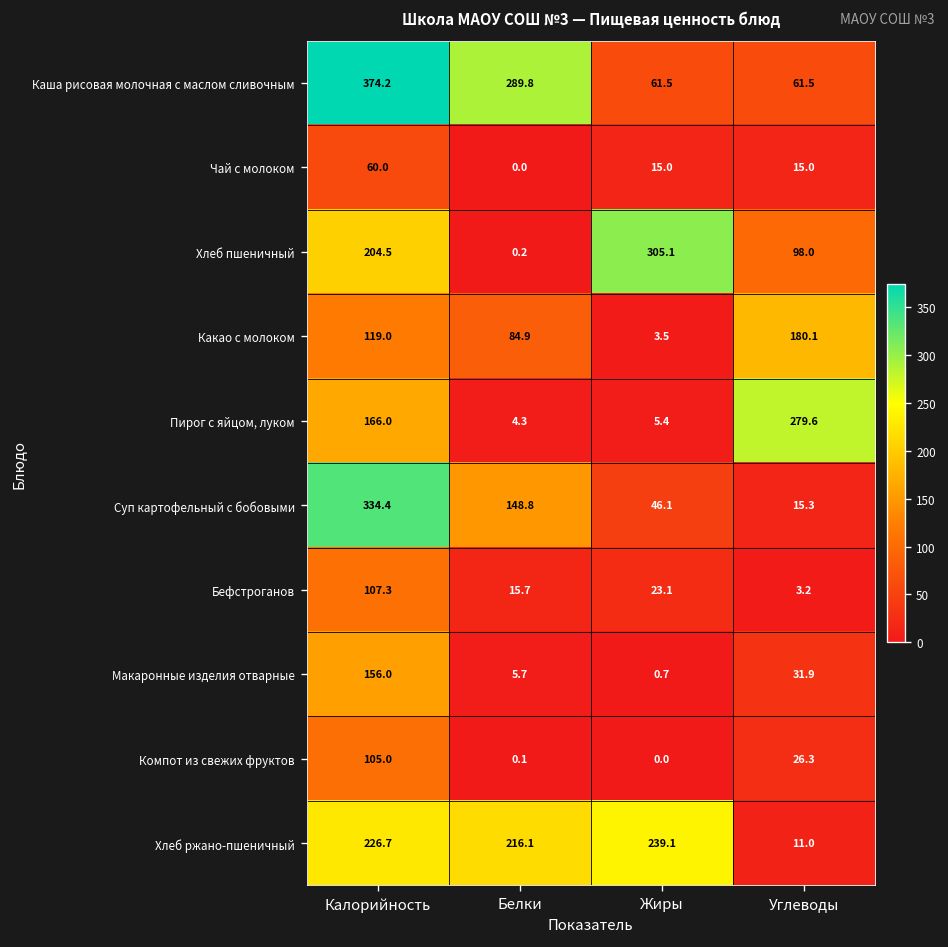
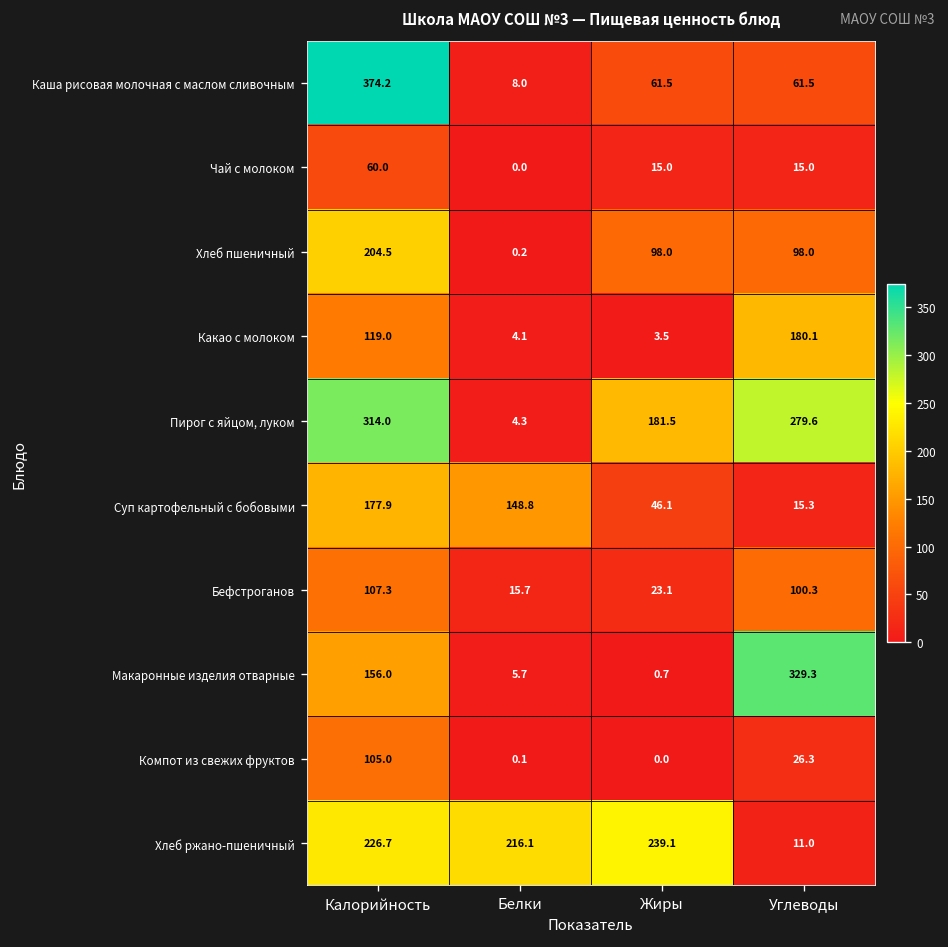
Каша рисовая молочная с маслом сливочным, Белки: 289.8 -> 8.0
Хлеб пшеничный, Жиры: 305.1 -> 98.0
Какао с молоком, Белки: 84.9 -> 4.1
Пирог с яйцом, луком, Калорийность: 166.0 -> 314.0
Пирог с яйцом, луком, Жиры: 5.4 -> 181.5
Суп картофельный с бобовыми, Калорийность: 334.4 -> 177.9
Бефстроганов, Углеводы: 3.2 -> 100.3
Макаронные изделия отварные, Углеводы: 31.9 -> 329.3
